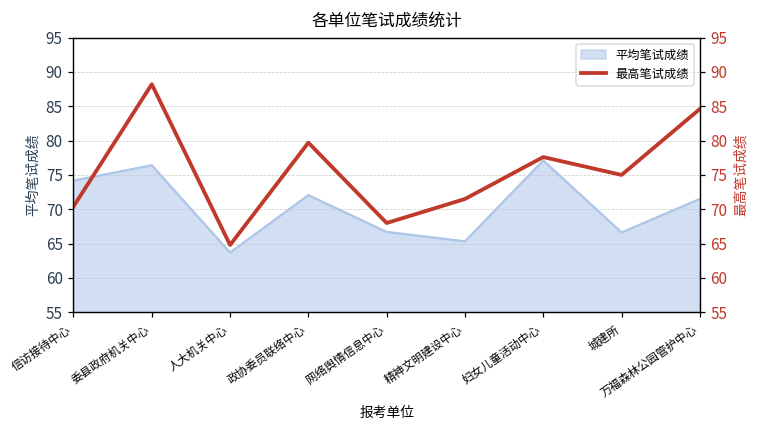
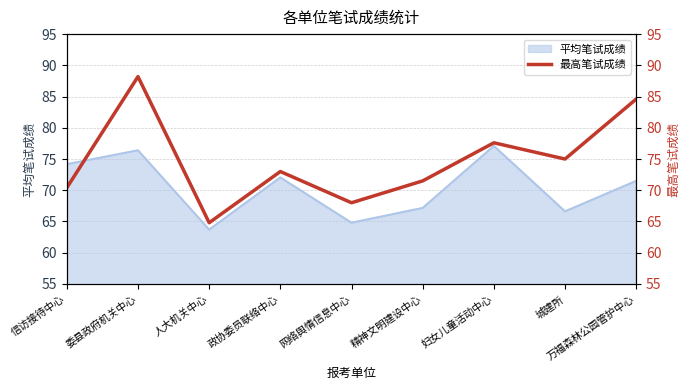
平均笔试成绩, 网络舆情信息中心: 67 -> 65
平均笔试成绩, 精神文明建设中心: 65 -> 67
最高笔试成绩, 政协委员联络中心: 80 -> 73
